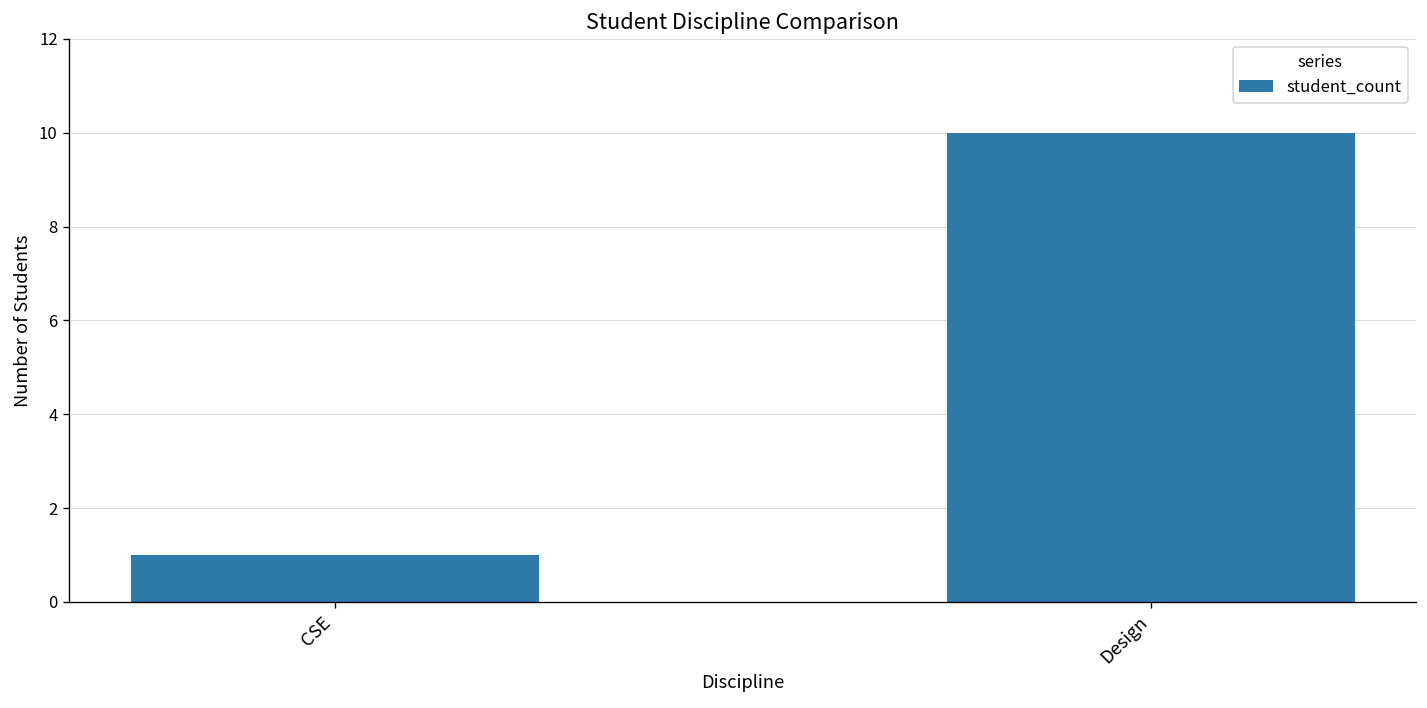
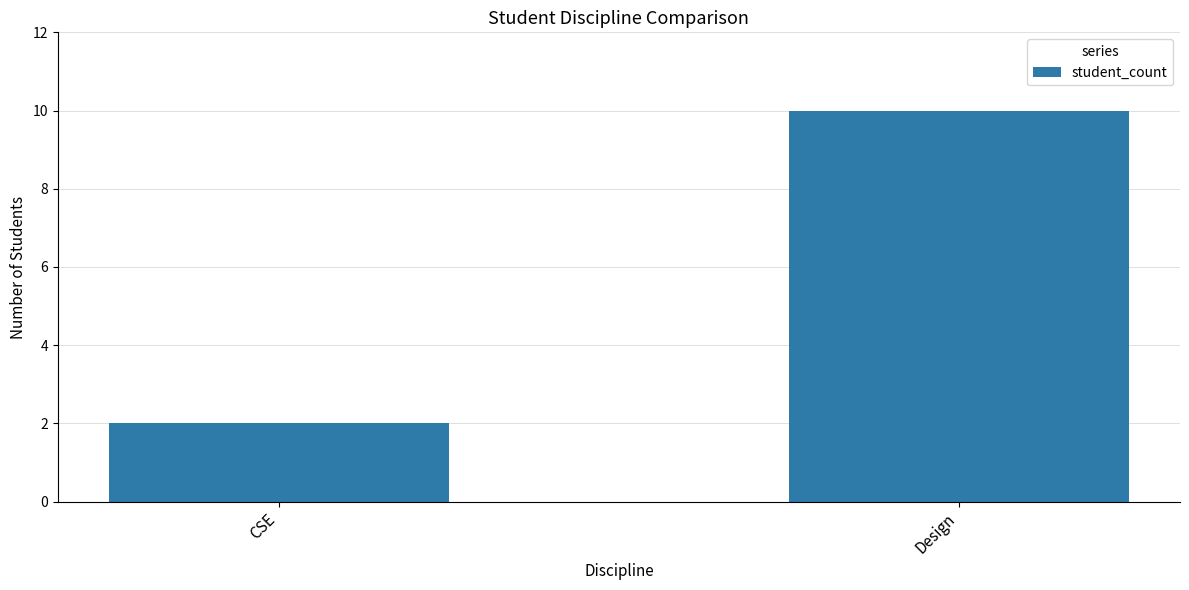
CSE: 1 -> 2
